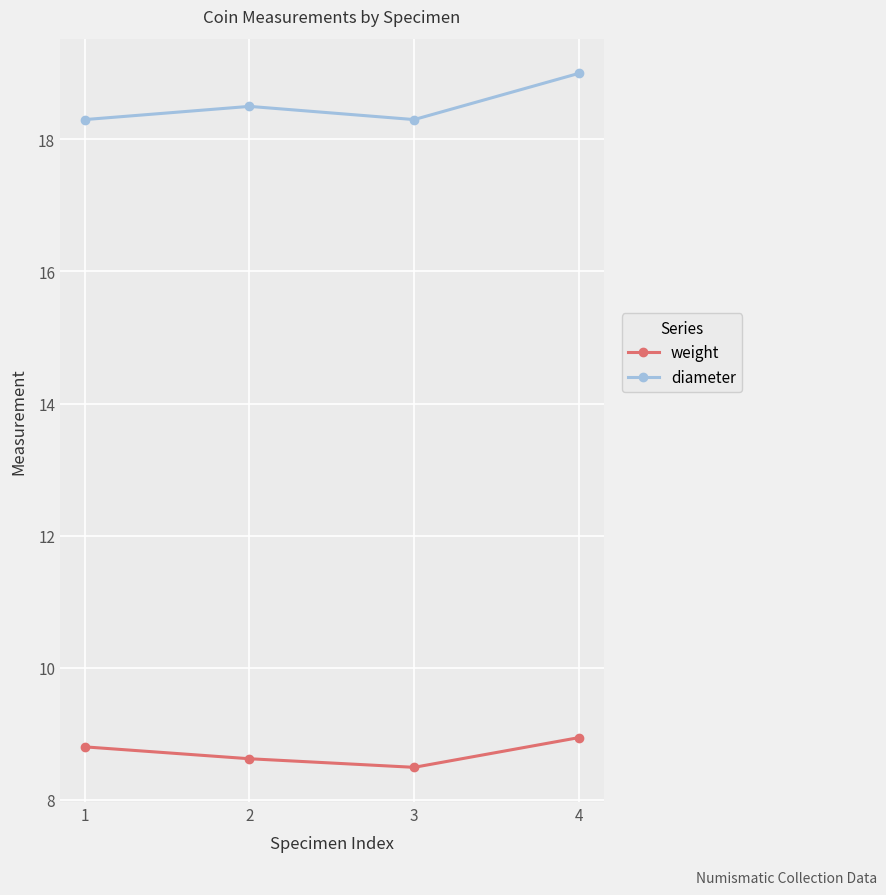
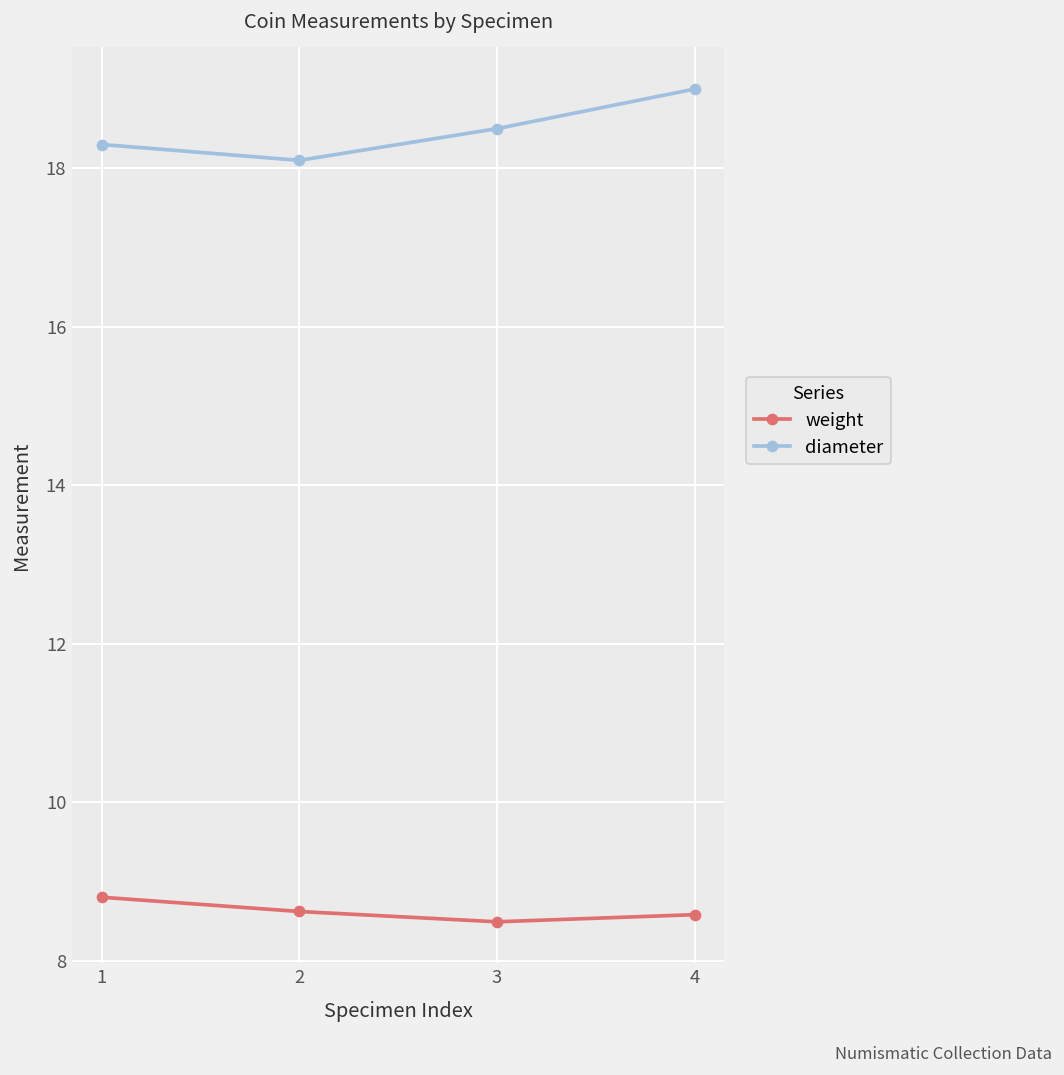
diameter, 2: 18.5 -> 18.1
diameter, 3: 18.3 -> 18.5
weight, 4: 8.9 -> 8.6
